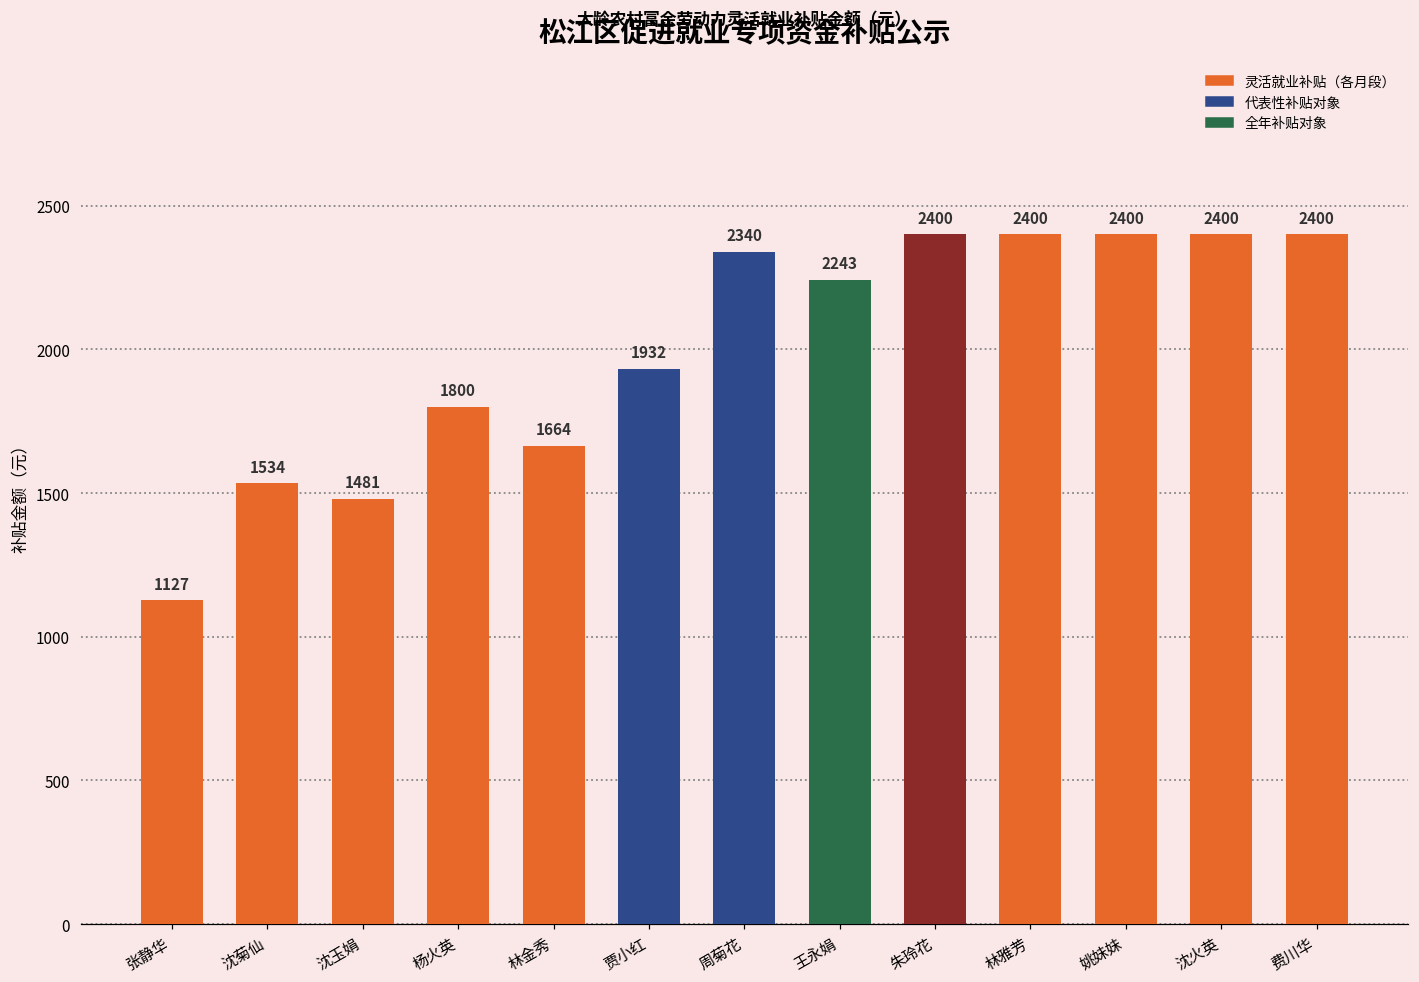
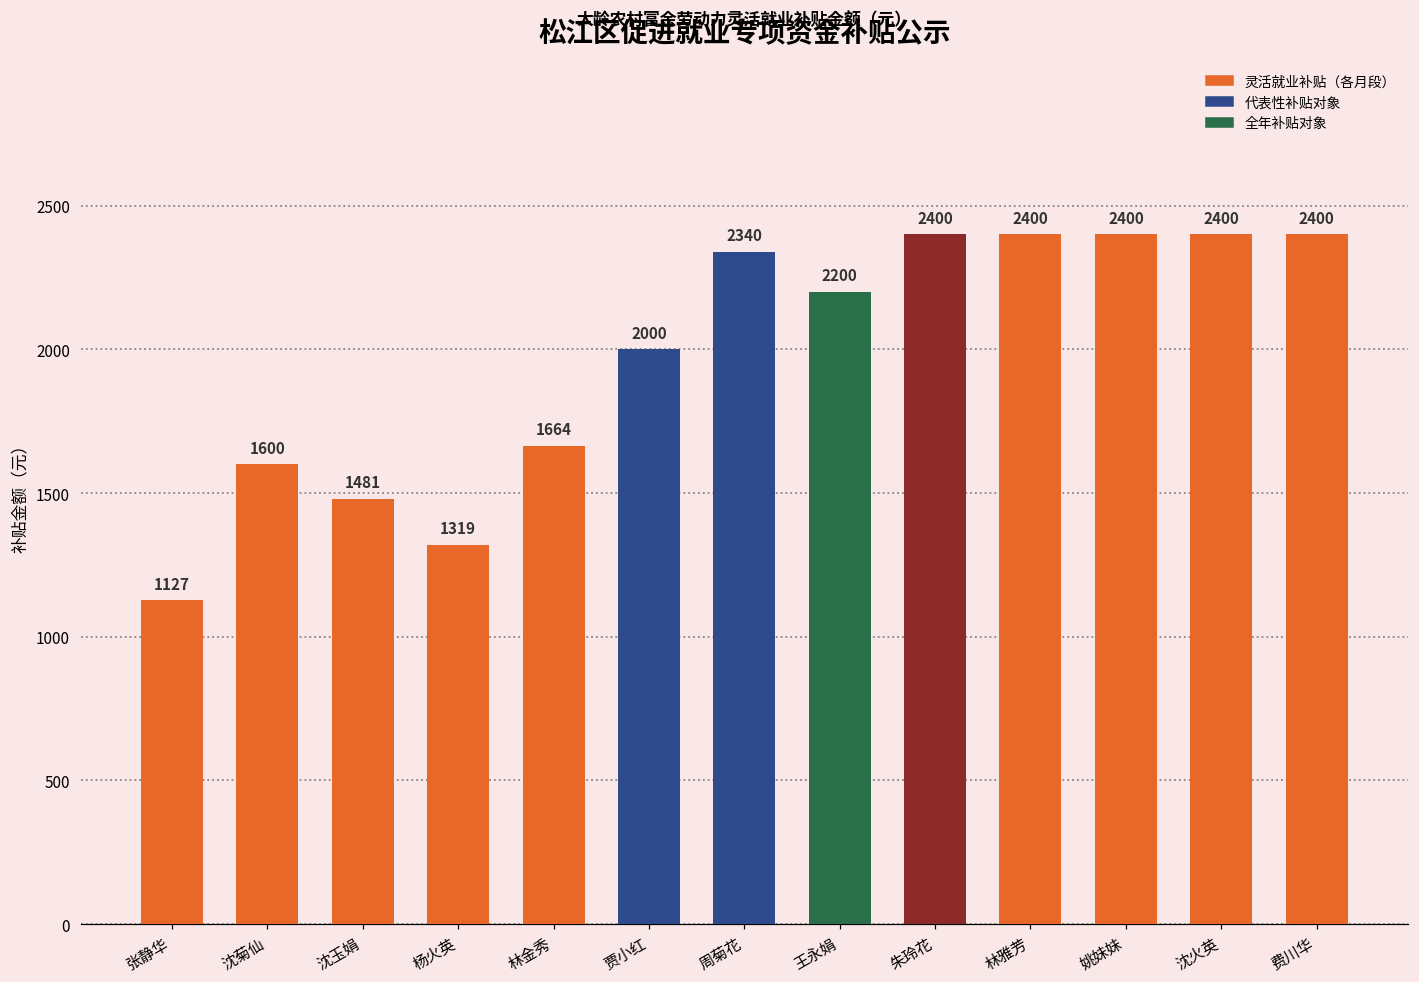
沈菊仙: 1534 -> 1600
杨火英: 1800 -> 1319
贾小红: 1932 -> 2000
王永娟: 2243 -> 2200
